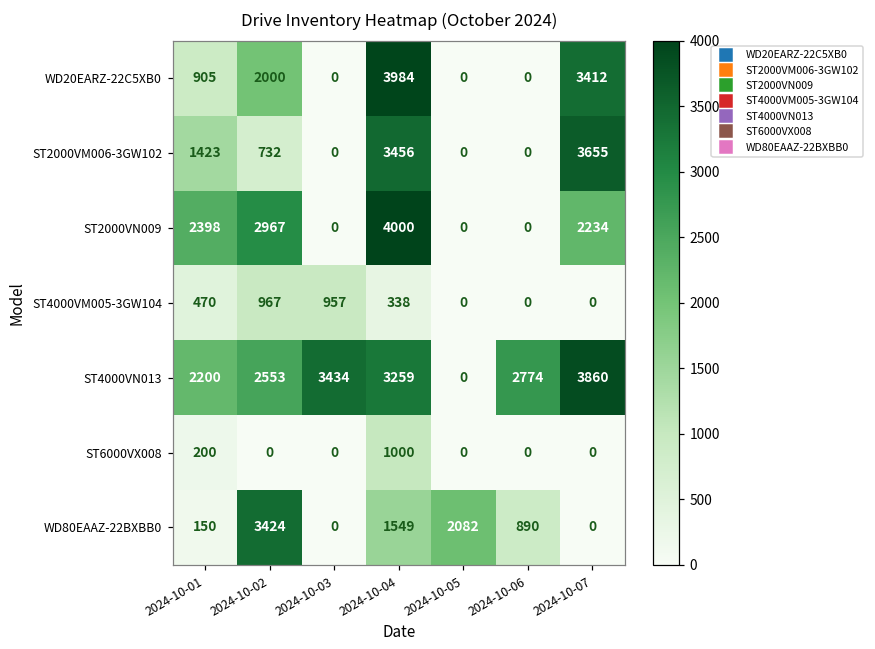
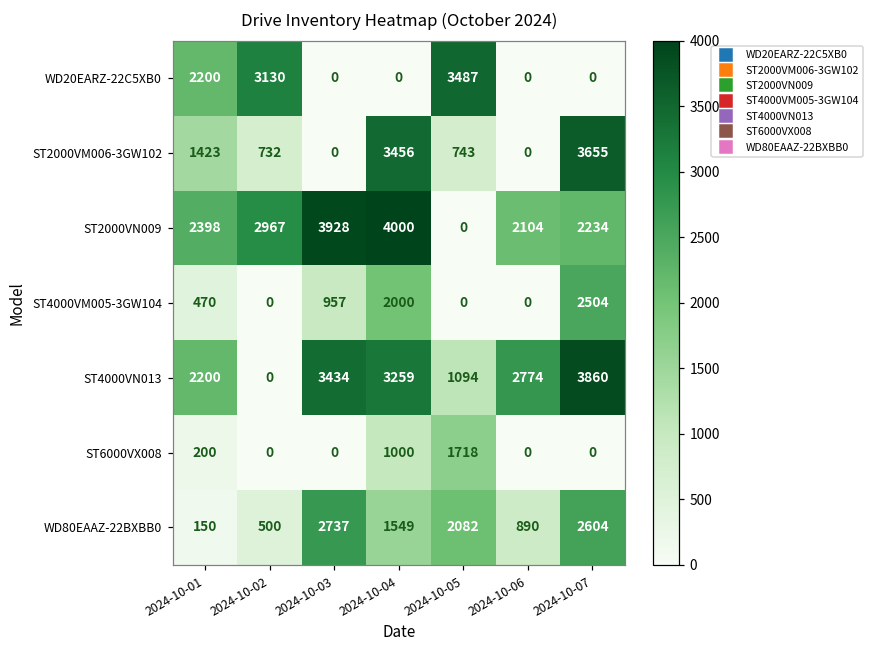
WD20EARZ-22C5XB0, 2024-10-01: 905 -> 2200
WD20EARZ-22C5XB0, 2024-10-02: 2000 -> 3130
WD20EARZ-22C5XB0, 2024-10-04: 3984 -> 0
WD20EARZ-22C5XB0, 2024-10-05: 0 -> 3487
WD20EARZ-22C5XB0, 2024-10-07: 3412 -> 0
ST2000VM006-3GW102, 2024-10-05: 0 -> 743
ST2000VN009, 2024-10-03: 0 -> 3928
ST2000VN009, 2024-10-06: 0 -> 2104
ST4000VM005-3GW104, 2024-10-02: 967 -> 0
ST4000VM005-3GW104, 2024-10-04: 338 -> 2000
ST4000VM005-3GW104, 2024-10-07: 0 -> 2504
ST4000VN013, 2024-10-02: 2553 -> 0
ST4000VN013, 2024-10-05: 0 -> 1094
ST6000VX008, 2024-10-05: 0 -> 1718
WD80EAAZ-22BXBB0, 2024-10-02: 3424 -> 500
WD80EAAZ-22BXBB0, 2024-10-03: 0 -> 2737
WD80EAAZ-22BXBB0, 2024-10-07: 0 -> 2604
